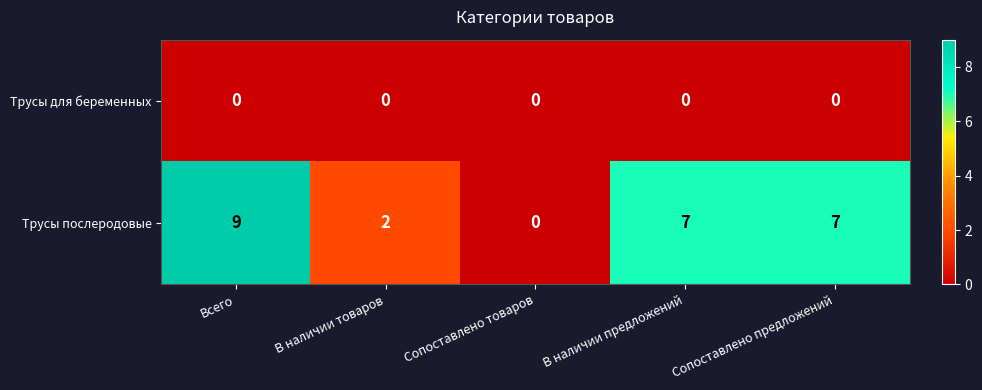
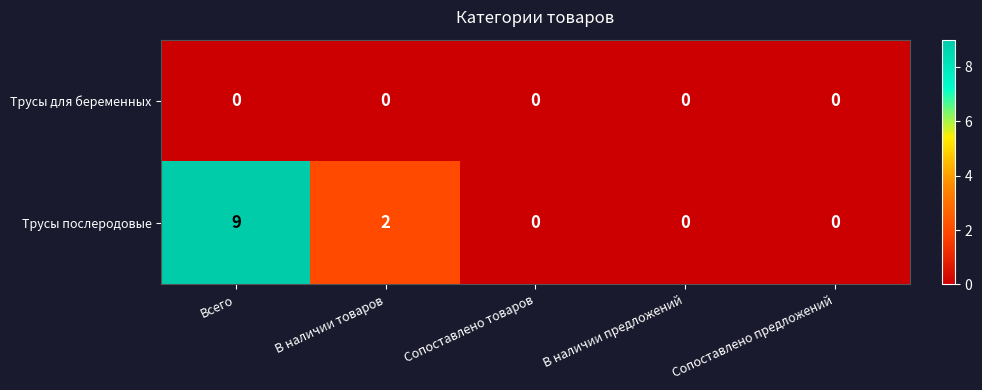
Трусы послеродовые, В наличии предложений: 7 -> 0
Трусы послеродовые, Сопоставлено предложений: 7 -> 0
